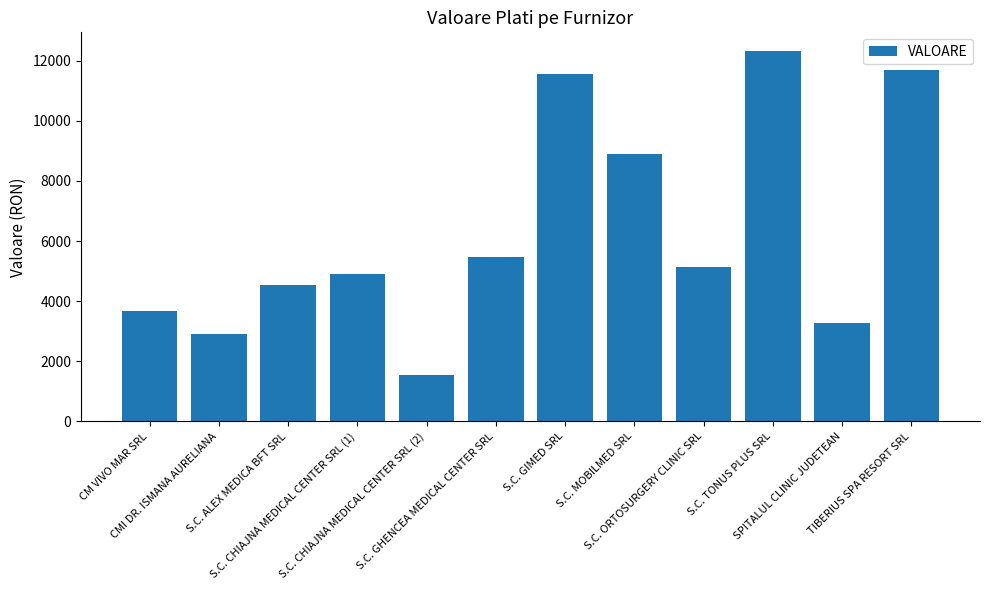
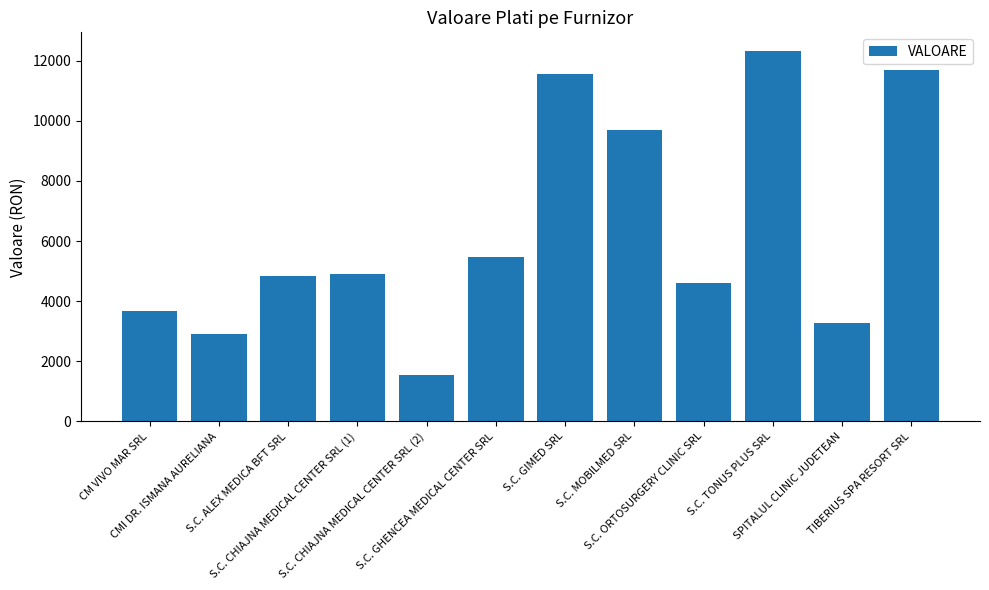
S.C. ALEX MEDICA BFT SRL: 4500 -> 4900
S.C. MOBILMED SRL: 8900 -> 9700
S.C. ORTOSURGERY CLINIC SRL: 5100 -> 4600
